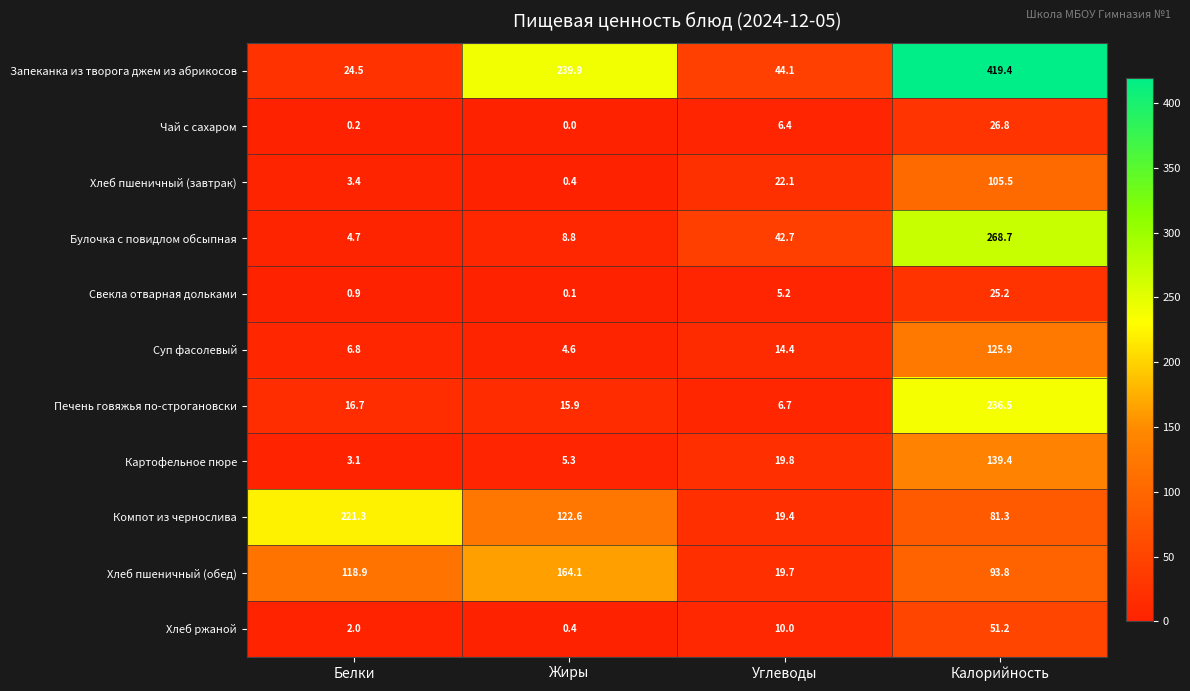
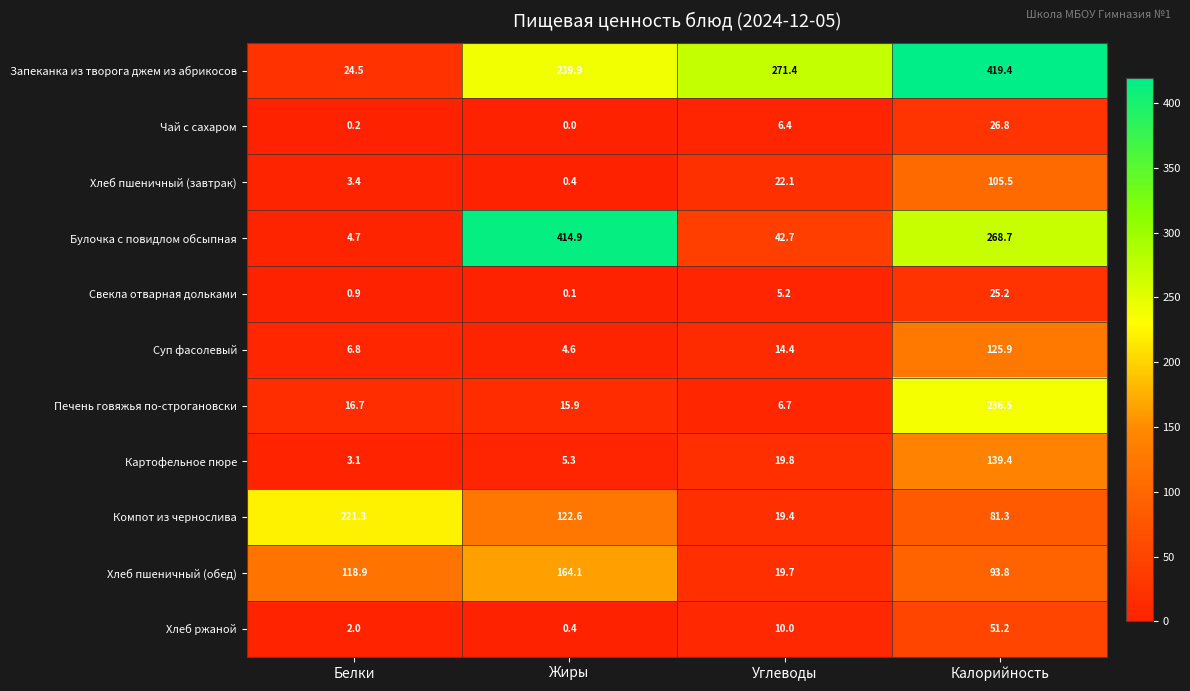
Запеканка из творога джем из абрикосов, Углеводы: 44.1 -> 271.4
Булочка с повидлом обсыпная, Жиры: 8.8 -> 414.9
